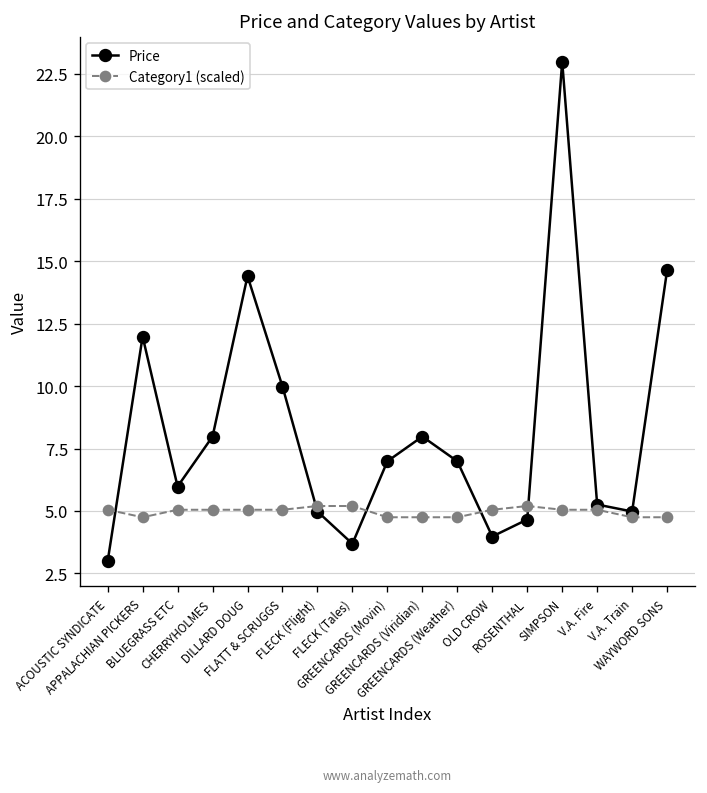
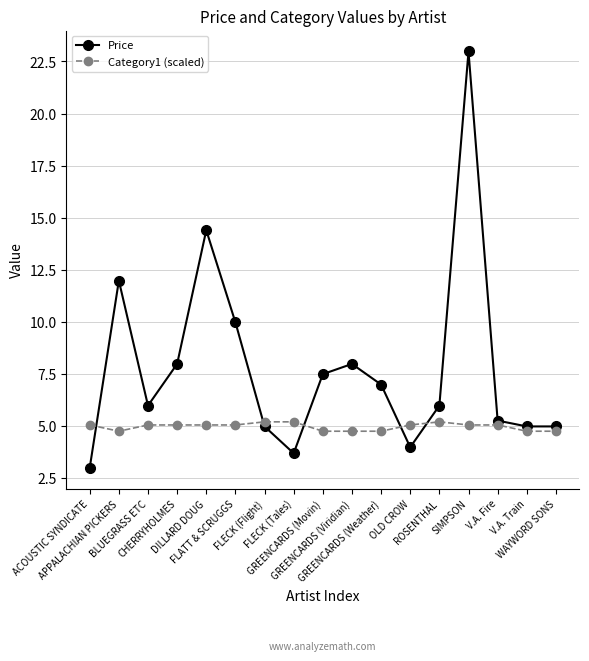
Price, GREENCARDS (Movin): 7.0 -> 7.5
Price, ROSENTHAL: 4.7 -> 6.0
Price, WAYWORD SONS: 14.6 -> 5.0
